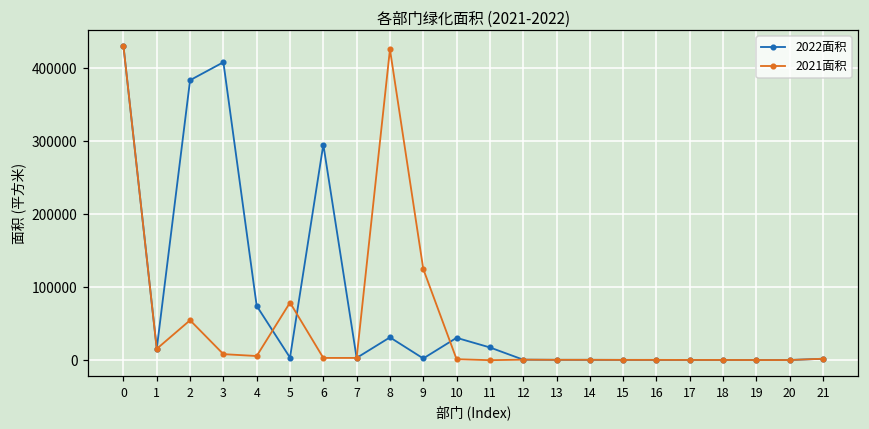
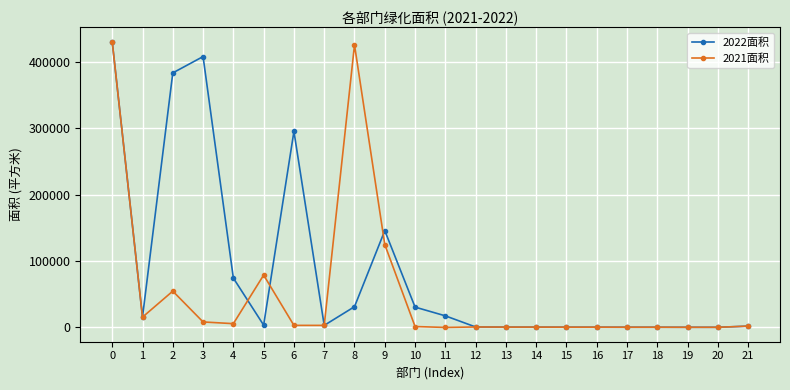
2022面积, 9: 0 -> 150000
